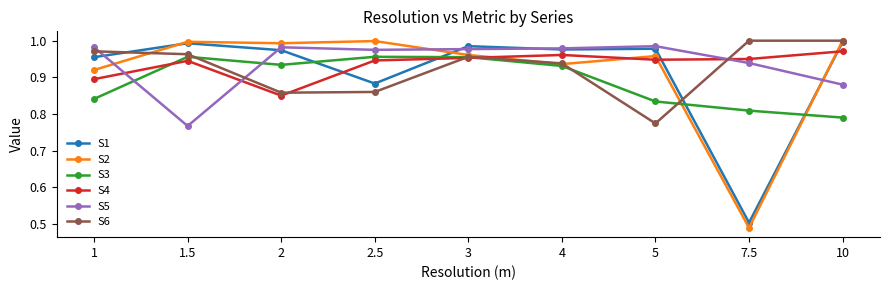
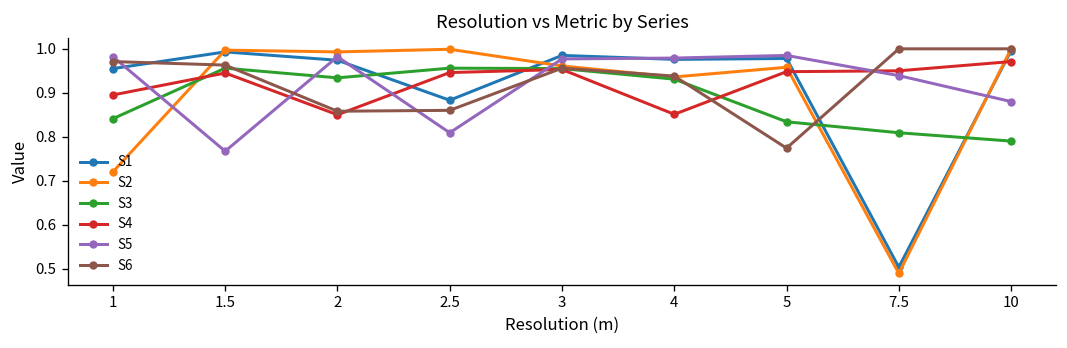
S2, 1: 0.92 -> 0.72
S5, 2.5: 0.98 -> 0.81
S4, 4: 0.96 -> 0.85
